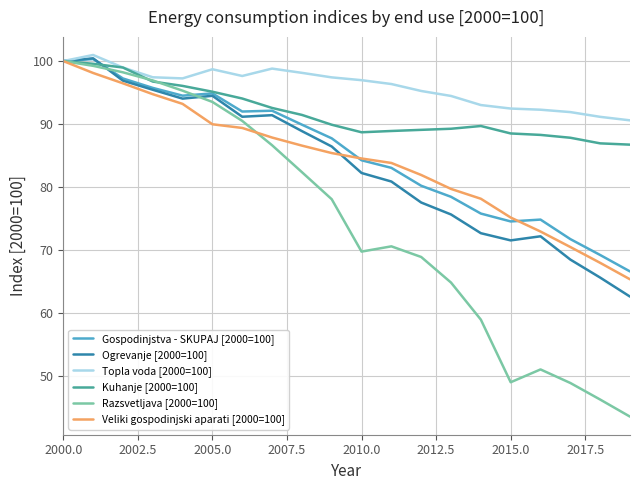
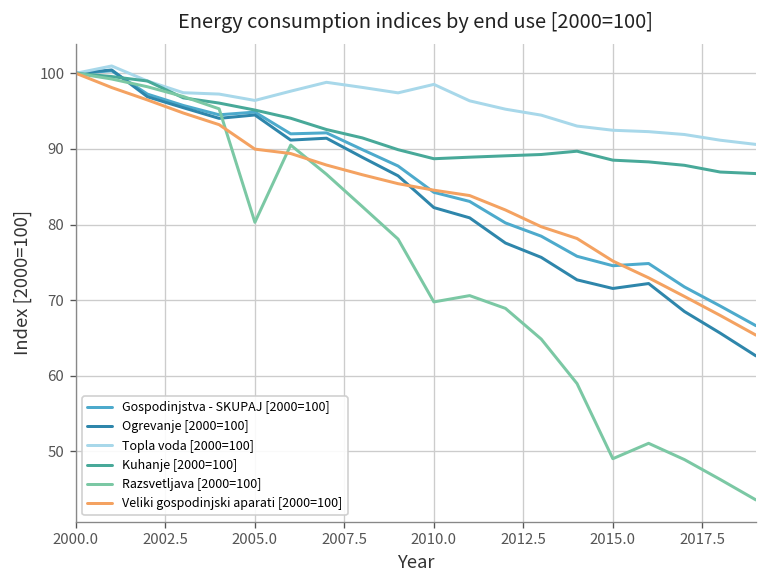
Topla voda [2000=100], 2005.0: 99 -> 96
Razsvetljava [2000=100], 2005.0: 94 -> 80
Topla voda [2000=100], 2010.0: 97 -> 99
